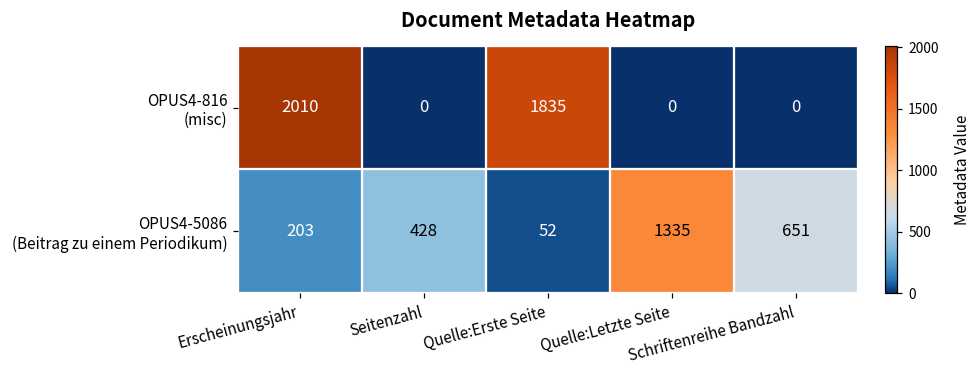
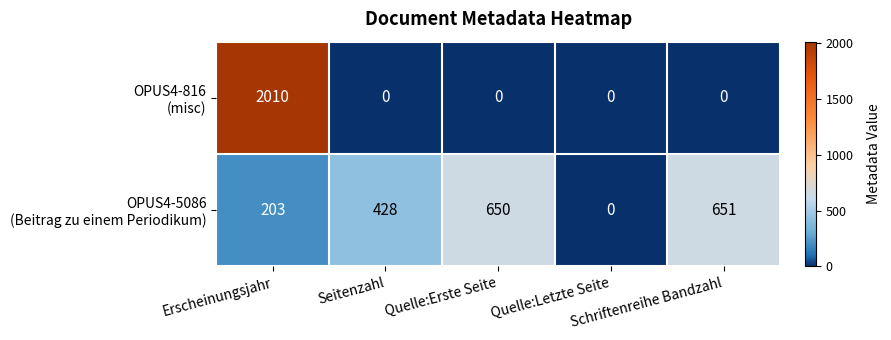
OPUS4-816 (misc), Quelle:Erste Seite: 1835 -> 0
OPUS4-5086 (Beitrag zu einem Periodikum), Quelle:Erste Seite: 52 -> 650
OPUS4-5086 (Beitrag zu einem Periodikum), Quelle:Letzte Seite: 1335 -> 0
